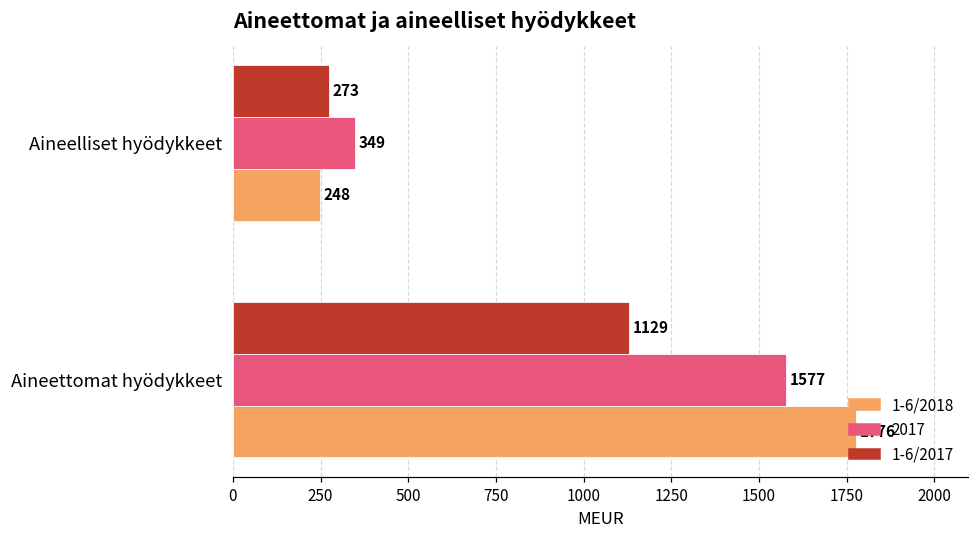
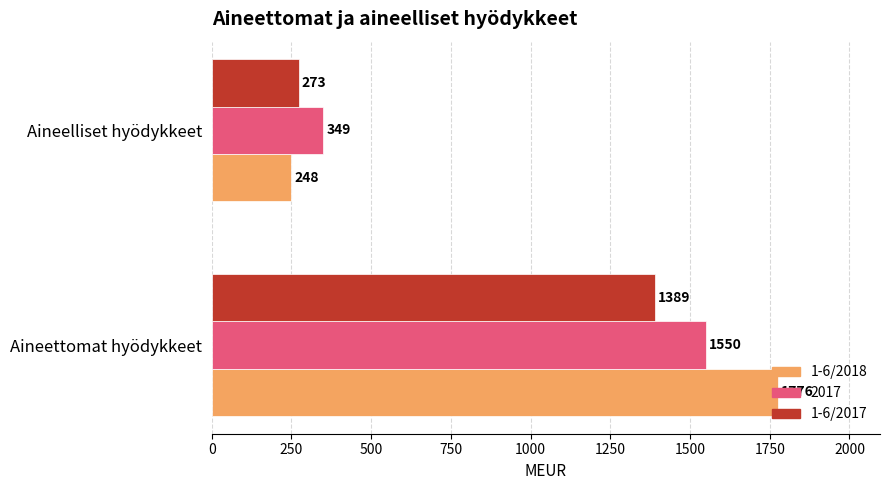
1-6/2017, Aineettomat hyödykkeet: 1129 -> 1389
2017, Aineettomat hyödykkeet: 1577 -> 1550
